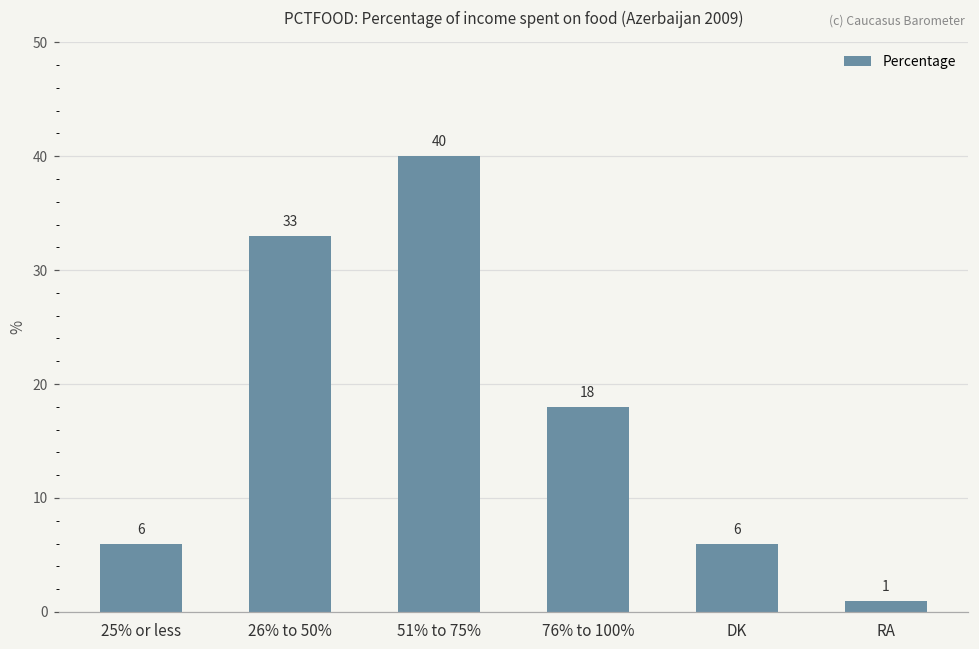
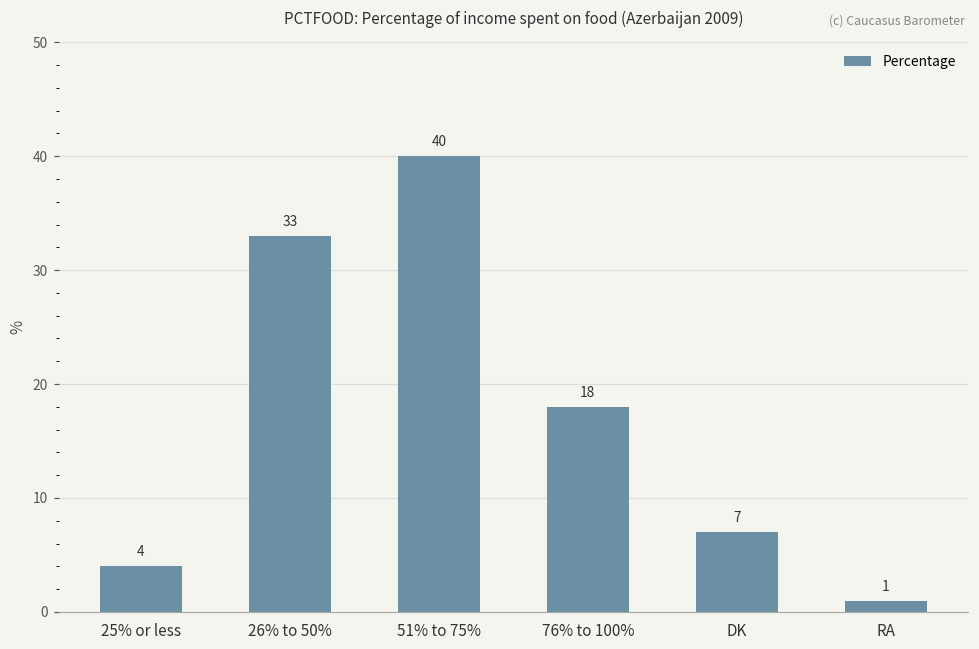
25% or less: 6 -> 4
DK: 6 -> 7
